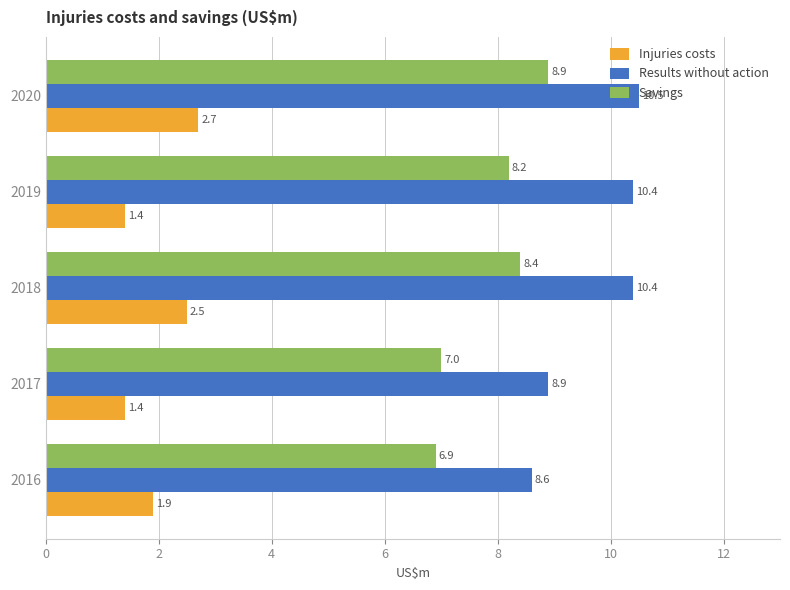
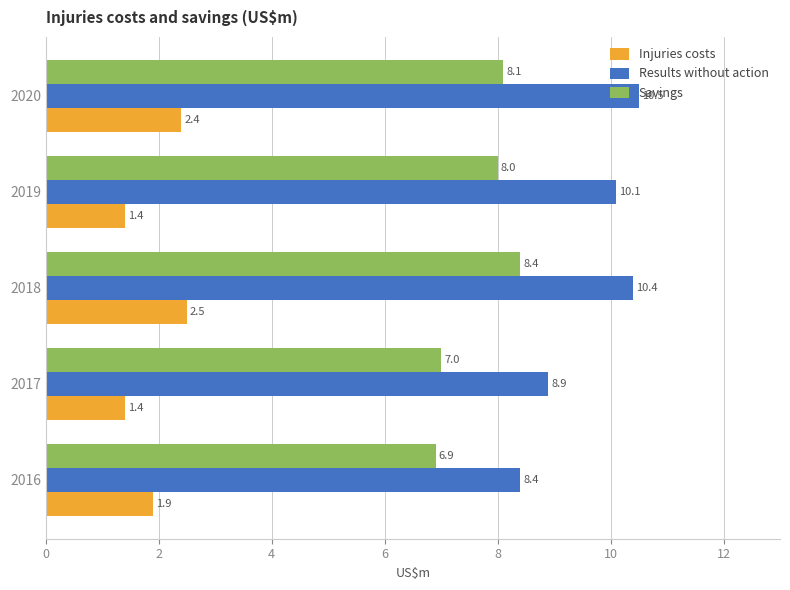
Savings, 2020: 8.9 -> 8.1
Injuries costs, 2020: 2.7 -> 2.4
Savings, 2019: 8.2 -> 8.0
Results without action, 2019: 10.4 -> 10.1
Results without action, 2016: 8.6 -> 8.4
